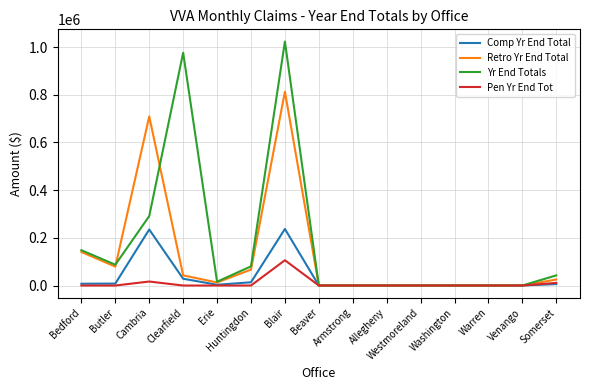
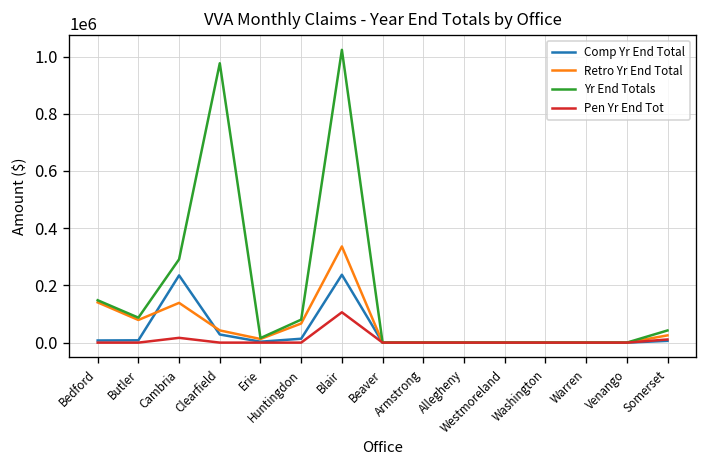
Retro Yr End Total, Cambria: 710000 -> 140000
Retro Yr End Total, Blair: 810000 -> 340000
